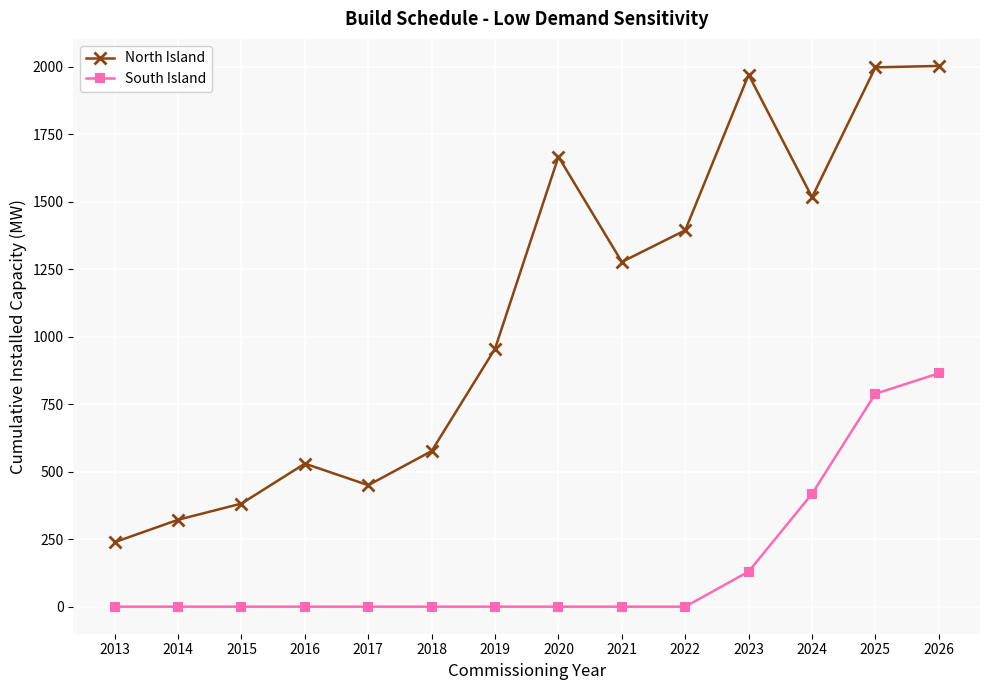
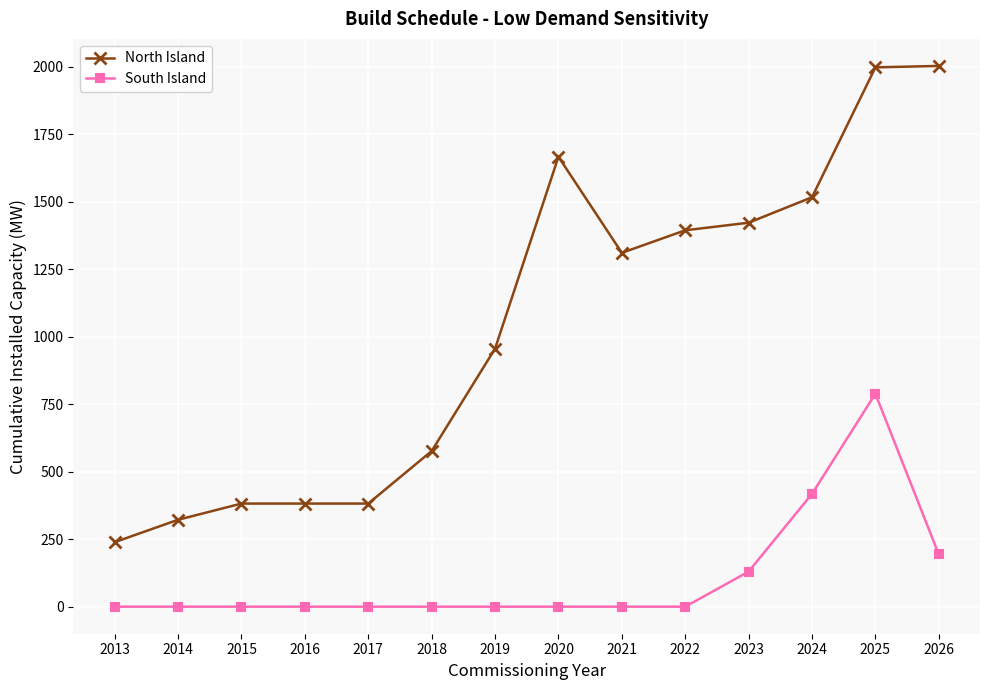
North Island, 2016: 530 -> 380
North Island, 2017: 450 -> 380
North Island, 2021: 1280 -> 1310
North Island, 2023: 1970 -> 1420
South Island, 2026: 860 -> 190
